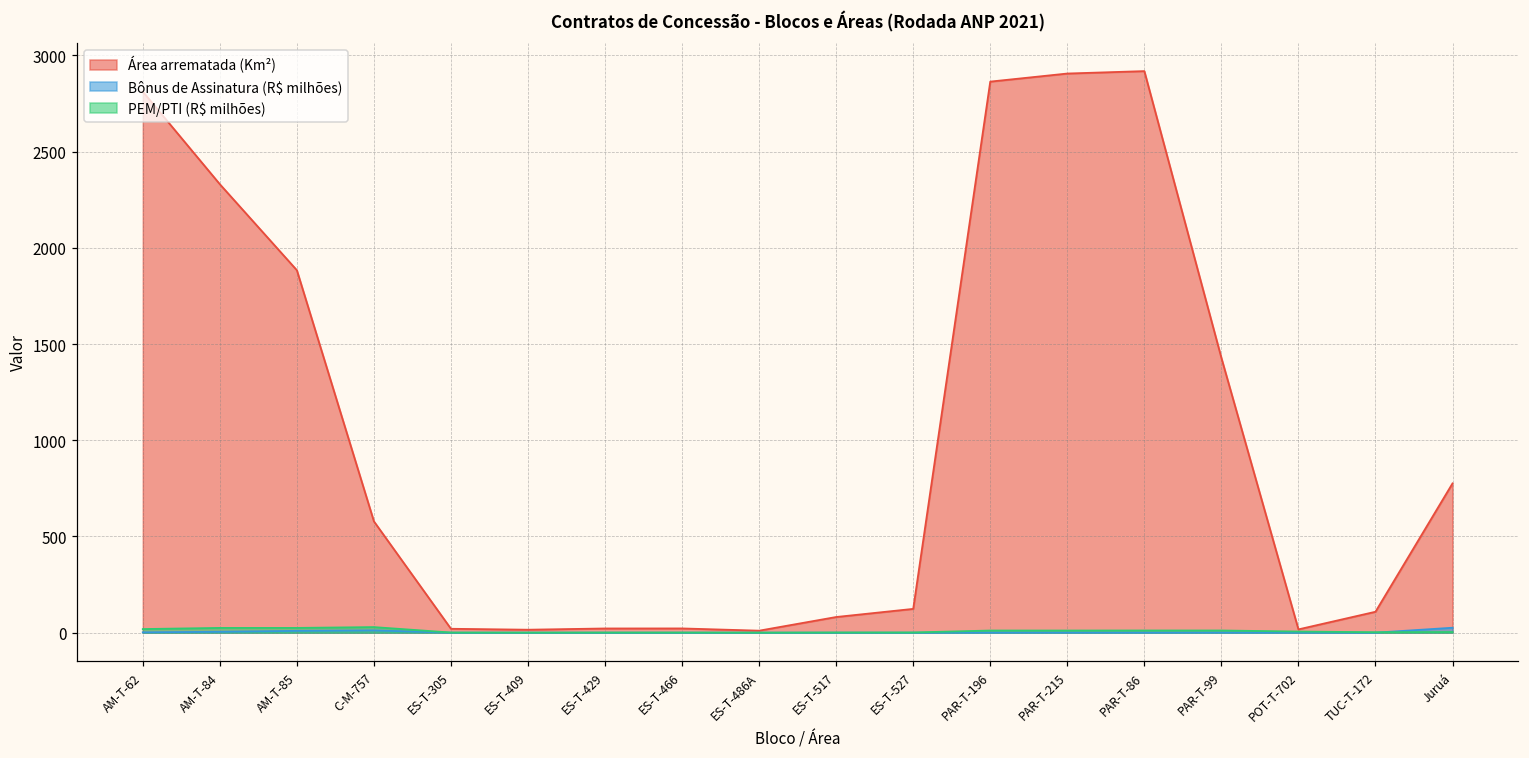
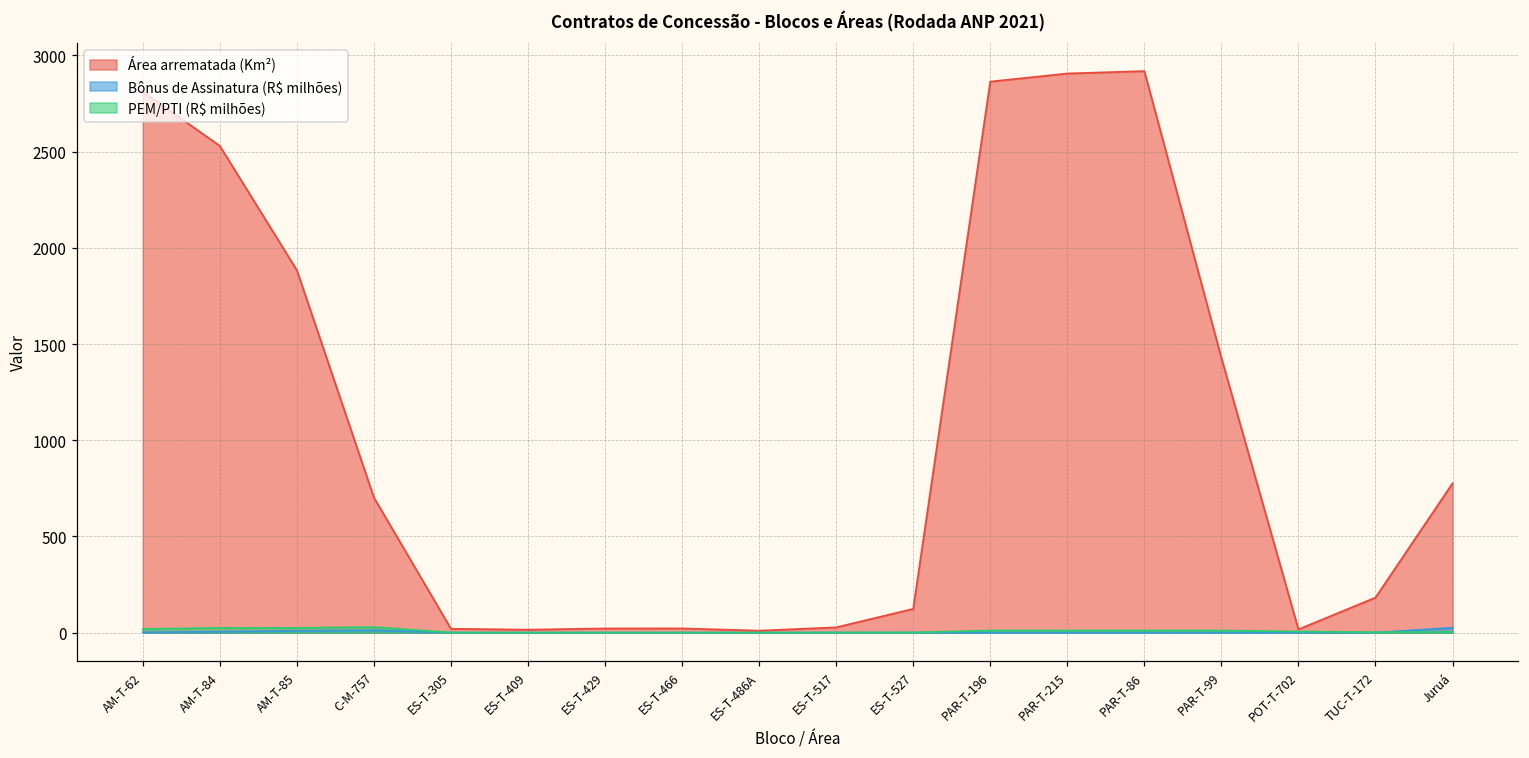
Área arrematada (Km²), AM-T-84: 2330 -> 2530
Área arrematada (Km²), C-M-757: 580 -> 700
Área arrematada (Km²), ES-T-517: 80 -> 30
Área arrematada (Km²), TUC-T-172: 110 -> 180
